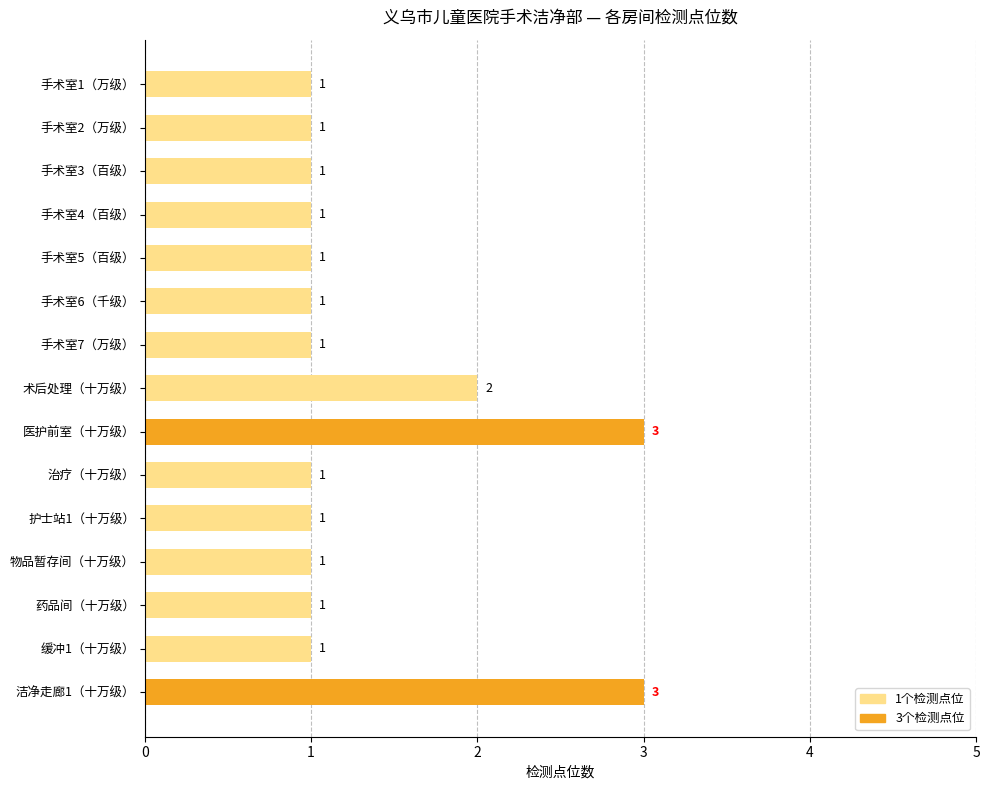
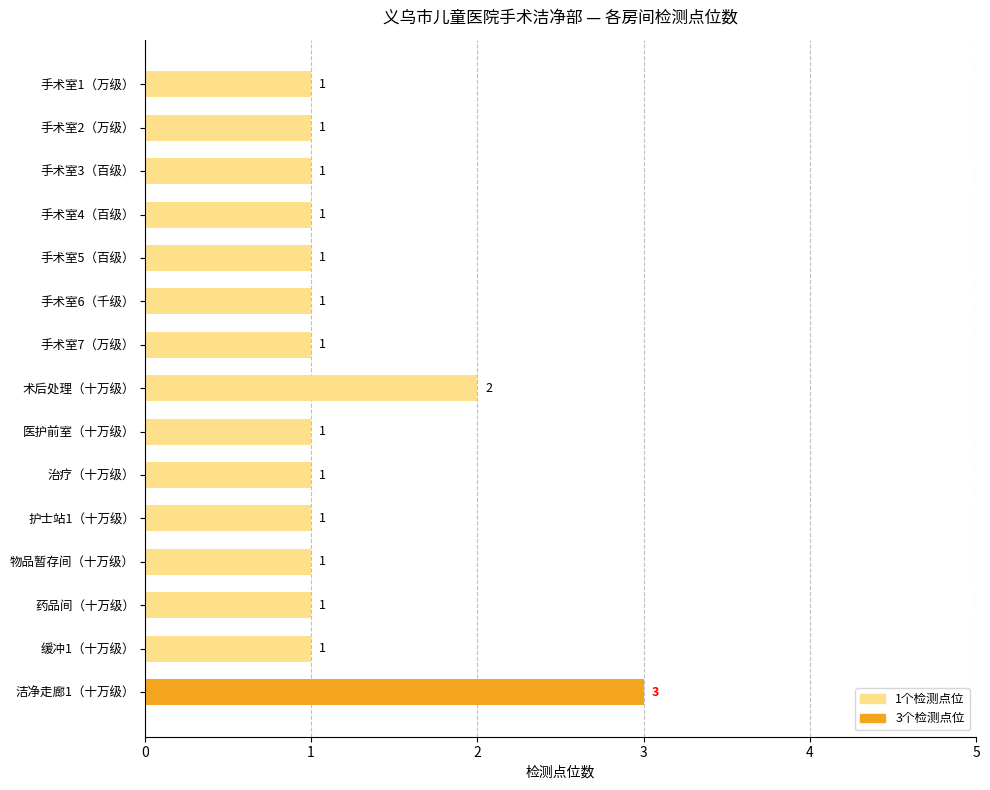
医护前室（十万级）: 3 -> 1
